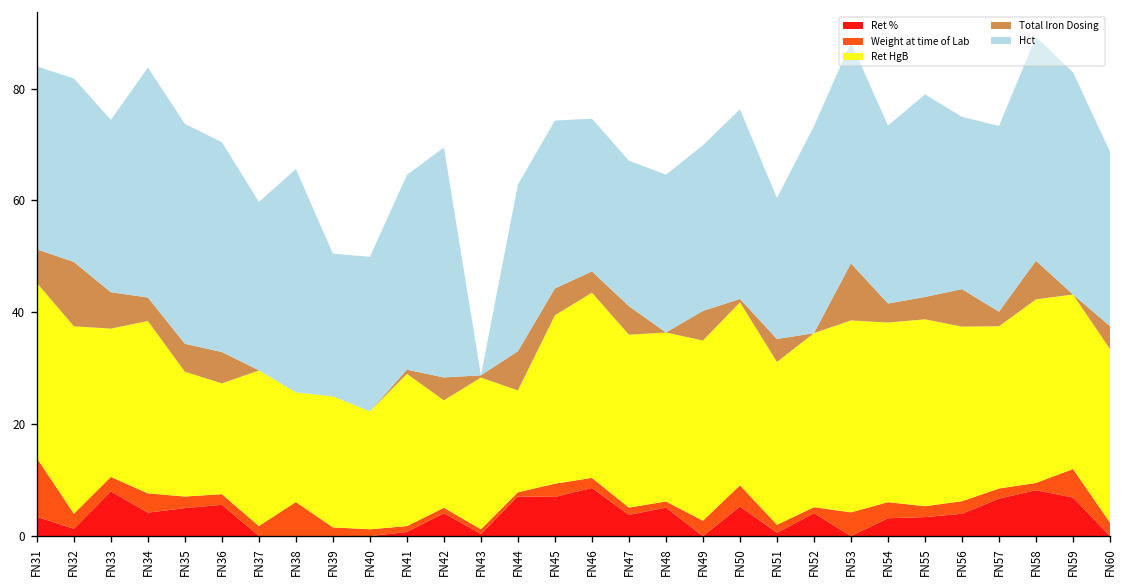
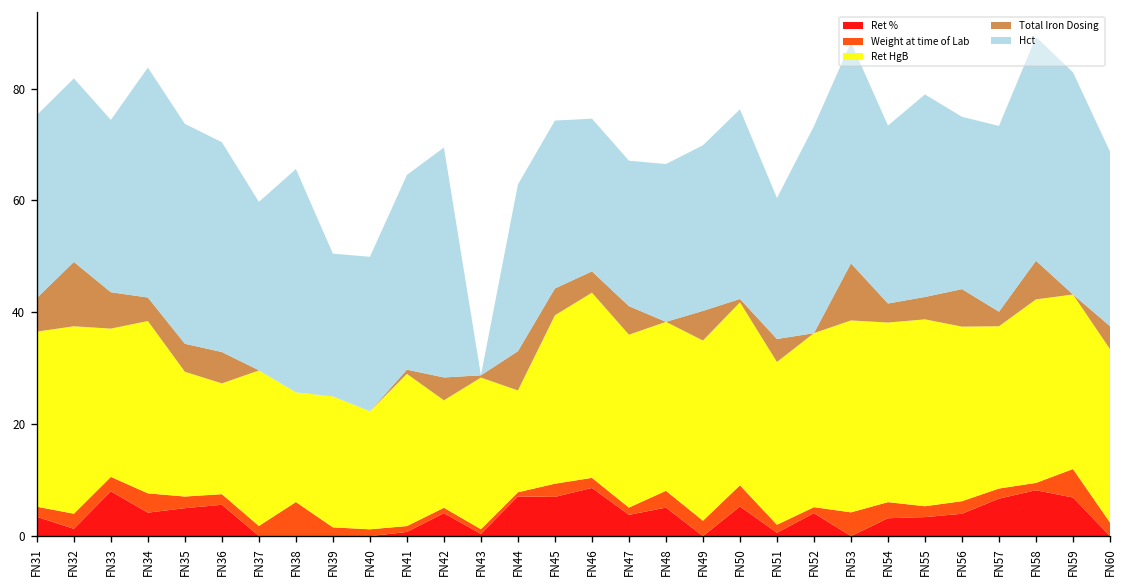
Weight at time of Lab, FN31: 11 -> 2
Weight at time of Lab, FN48: 1 -> 3
